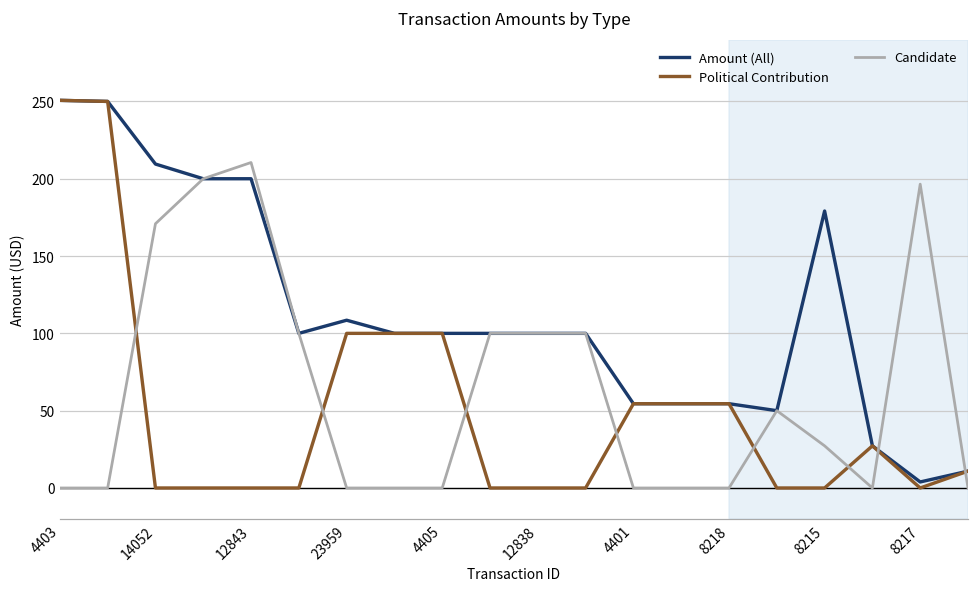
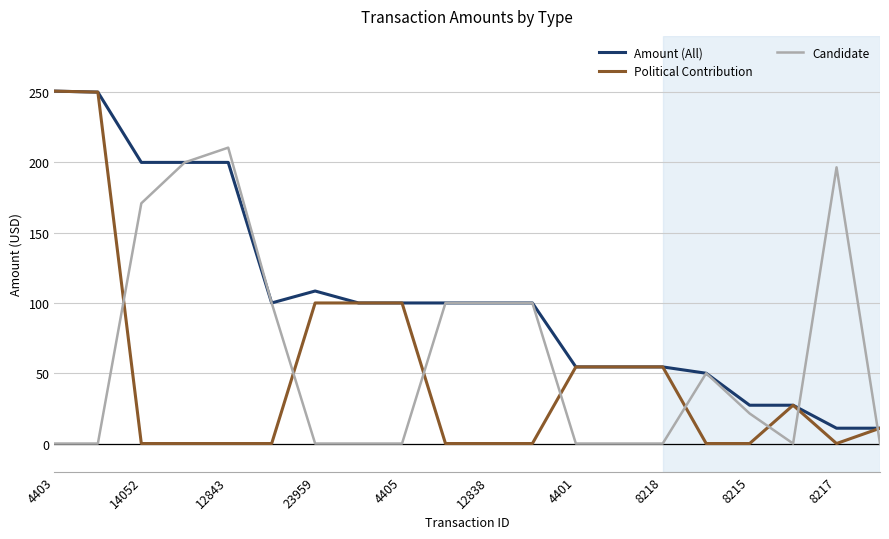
Amount (All), 14052: 210 -> 200
Amount (All), 8215: 179 -> 27
Candidate, 8215: 27 -> 21
Amount (All), 8217: 4 -> 11
